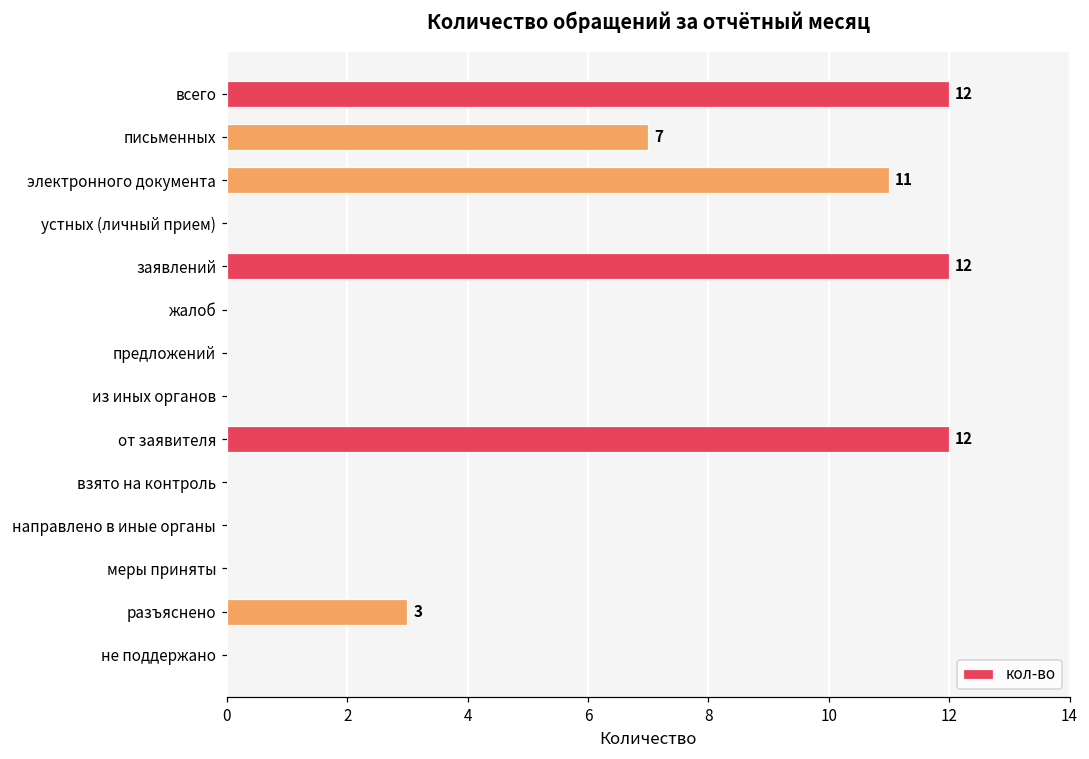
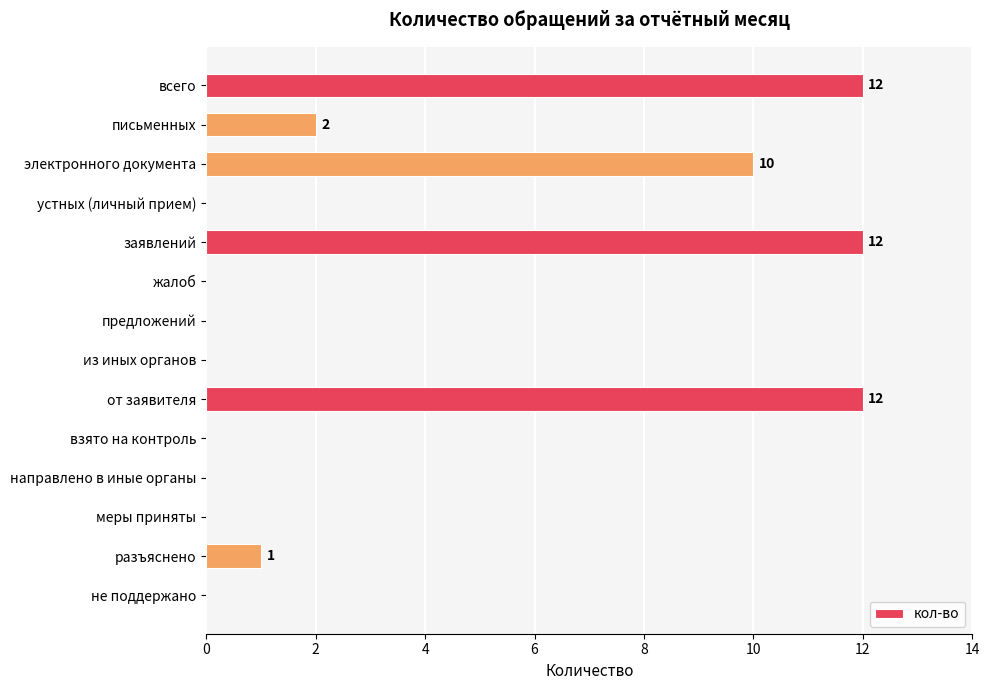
письменных: 7 -> 2
электронного документа: 11 -> 10
разъяснено: 3 -> 1
